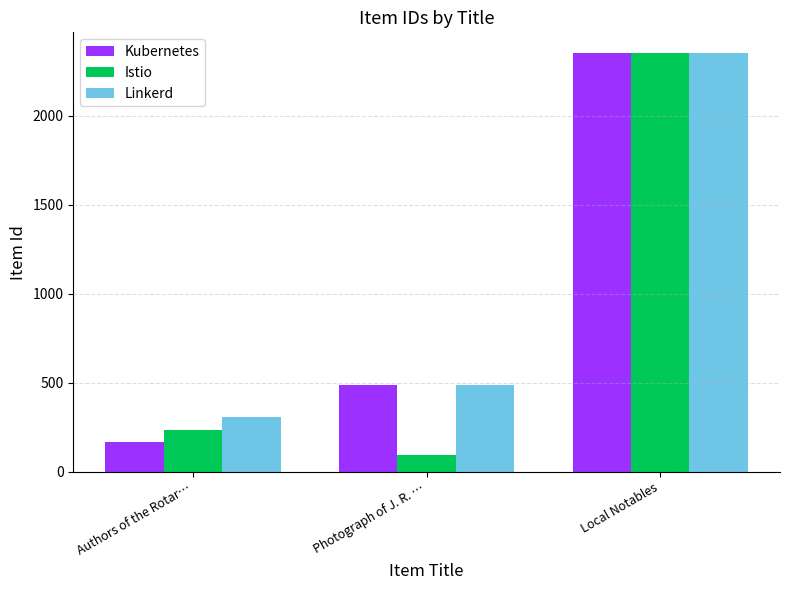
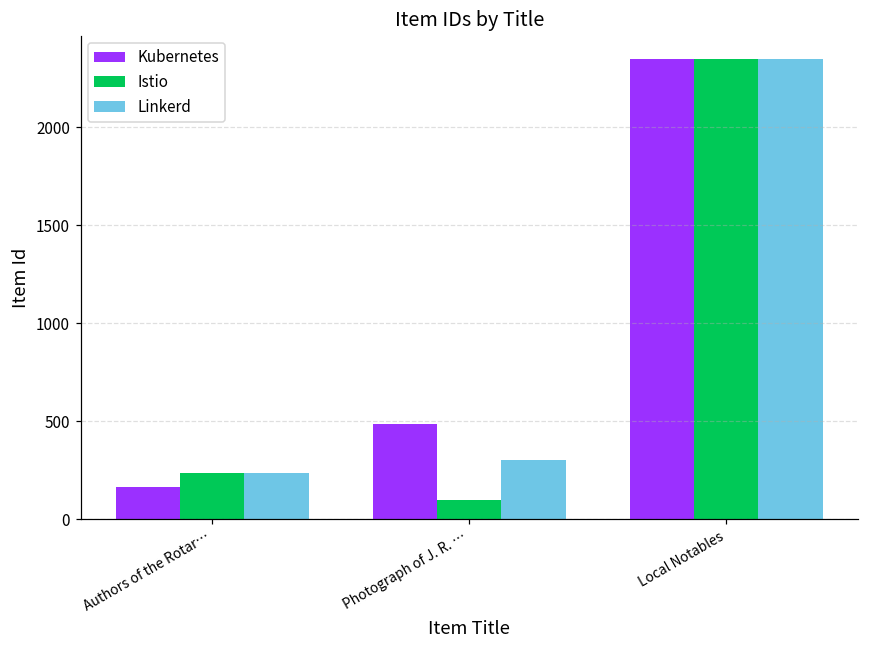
Linkerd, Authors of the Rotar…: 310 -> 240
Linkerd, Photograph of J. R. …: 490 -> 300
